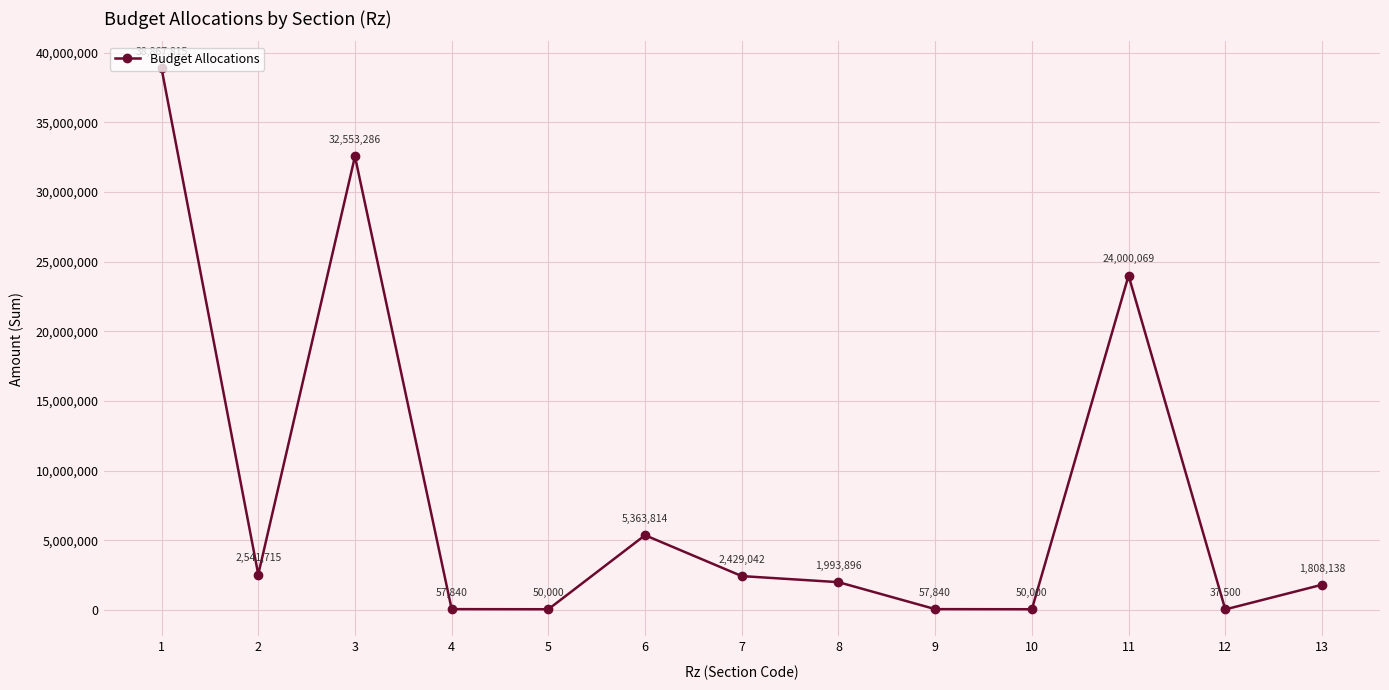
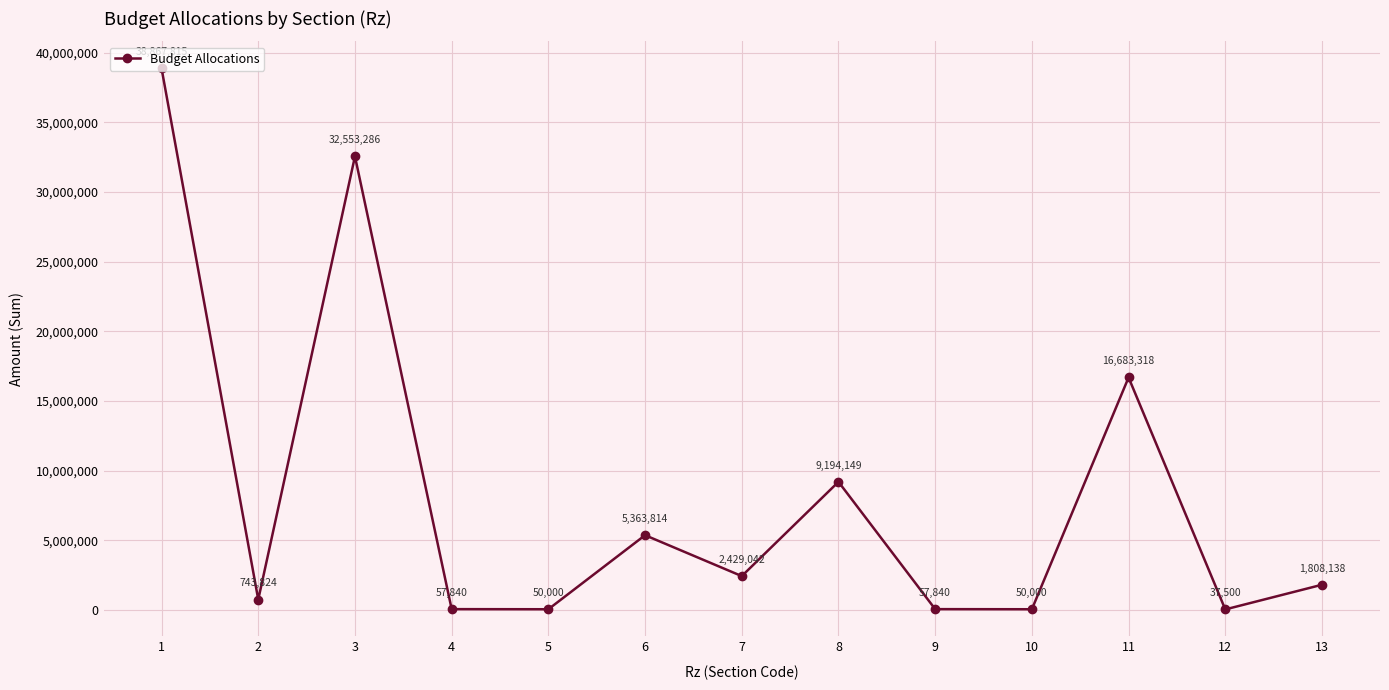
2: 2,541,715 -> 743,824
8: 1,993,896 -> 9,194,149
11: 24,000,069 -> 16,683,318
